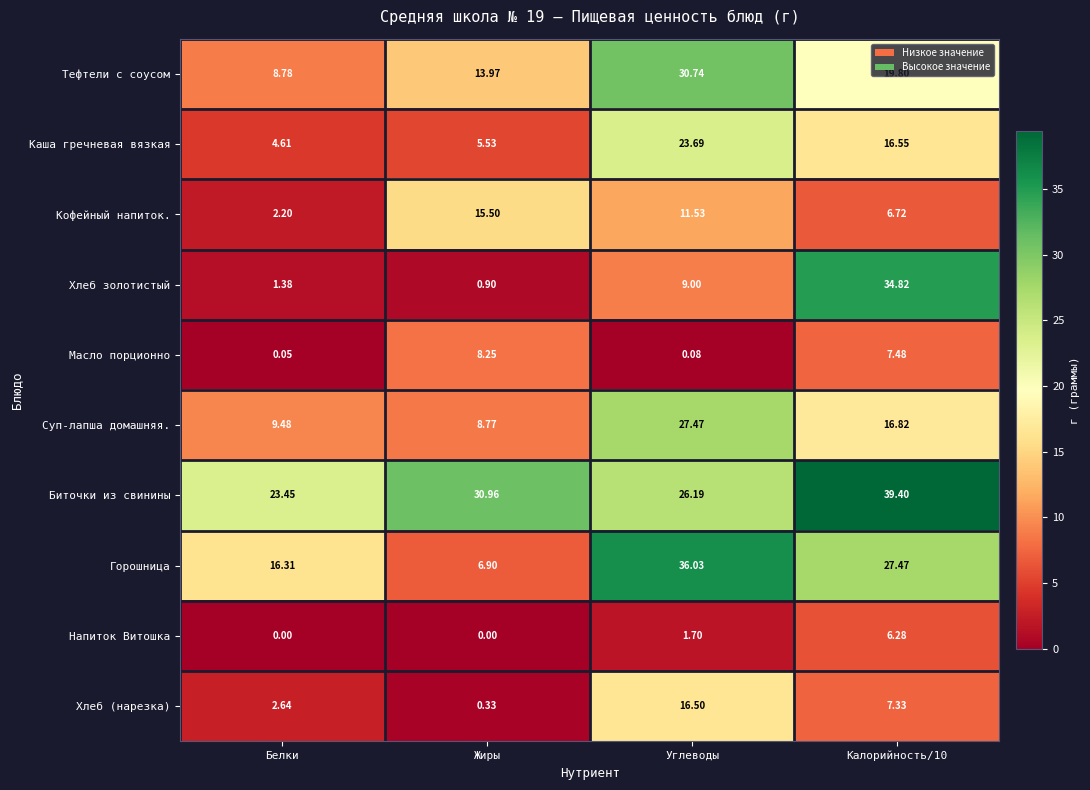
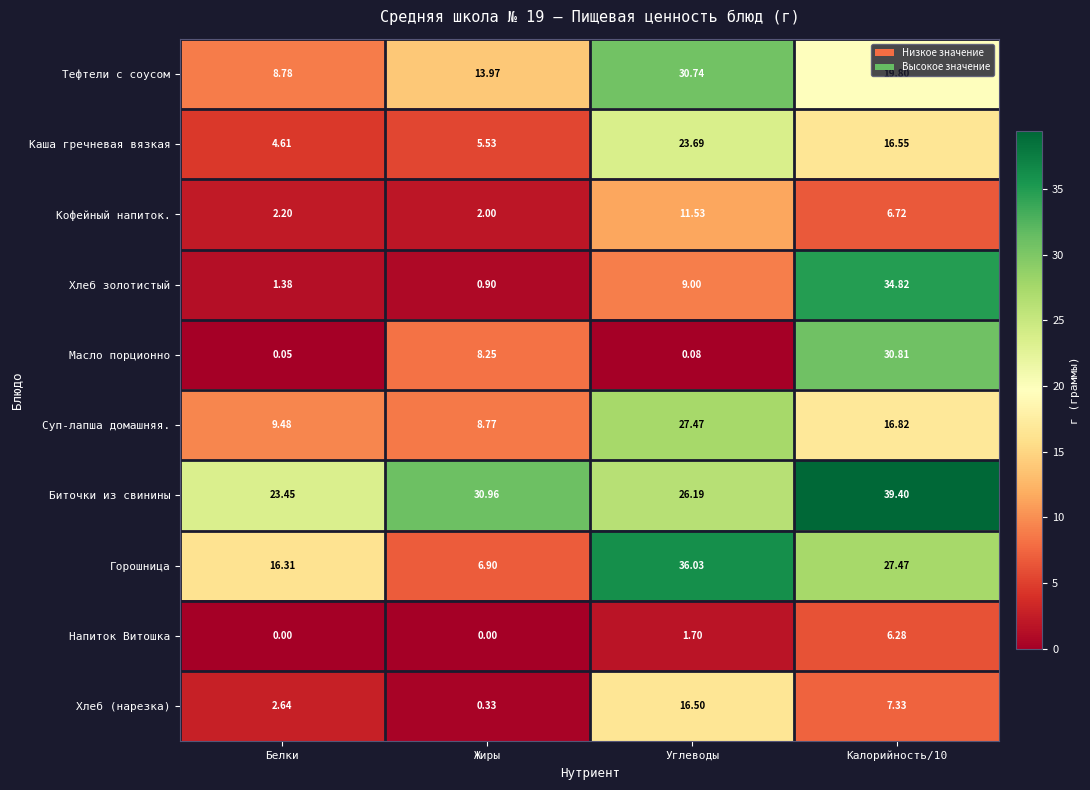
Кофейный напиток., Жиры: 15.50 -> 2.00
Масло порционно, Калорийность/10: 7.48 -> 30.81
